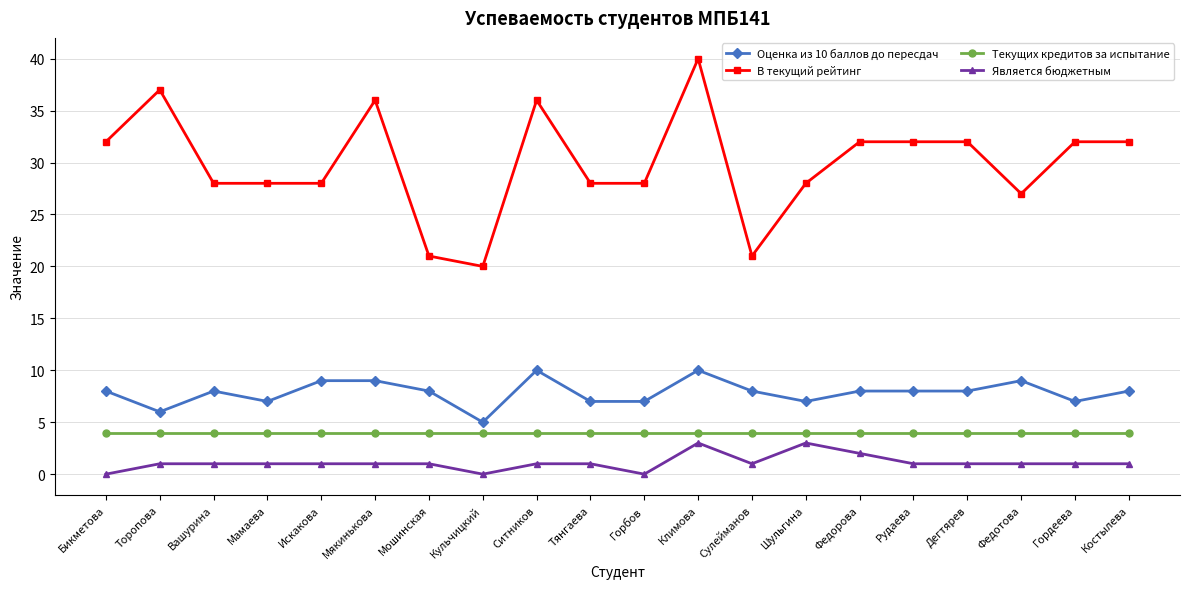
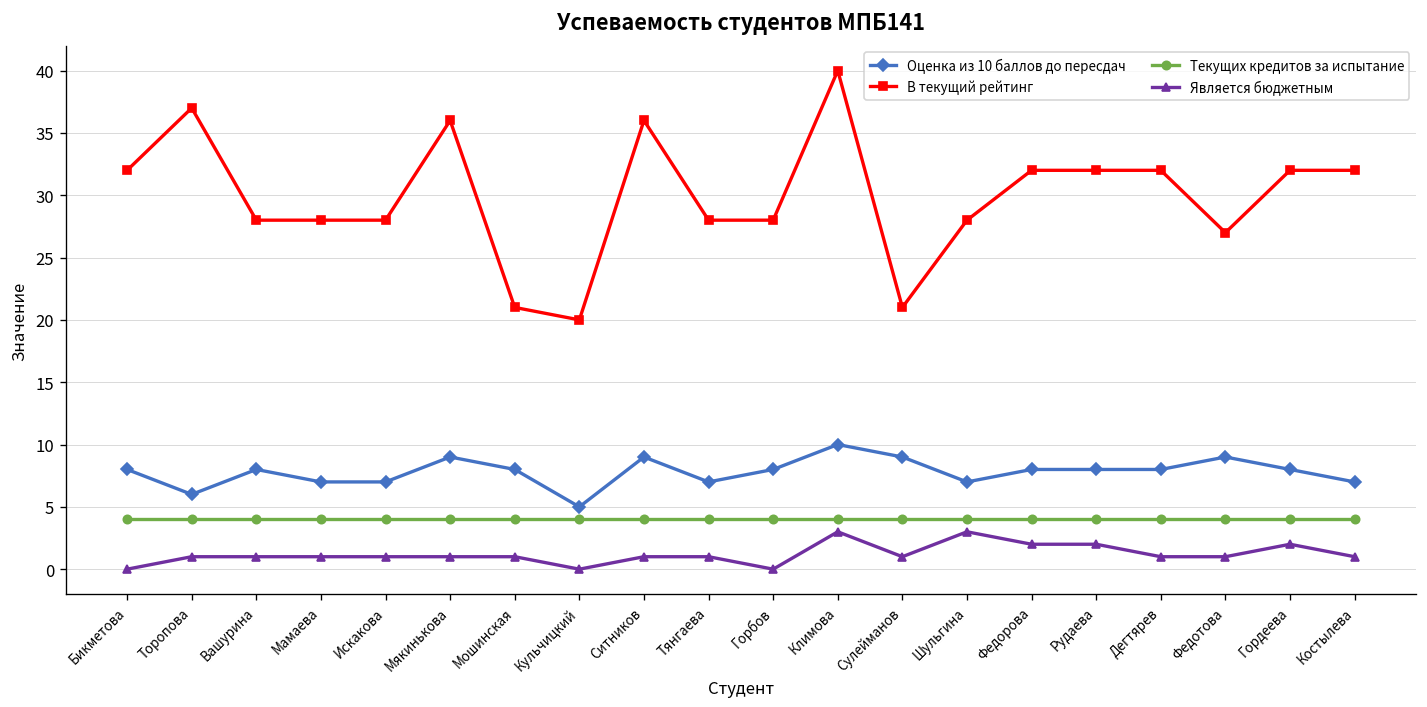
Оценка из 10 баллов до пересдач, Искакова: 9 -> 7
Оценка из 10 баллов до пересдач, Ситников: 10 -> 9
Оценка из 10 баллов до пересдач, Горбов: 7 -> 8
Оценка из 10 баллов до пересдач, Сулейманов: 8 -> 9
Является бюджетным, Рудаева: 1 -> 2
Оценка из 10 баллов до пересдач, Гордеева: 7 -> 8
Является бюджетным, Гордеева: 1 -> 2
Оценка из 10 баллов до пересдач, Костылева: 8 -> 7
